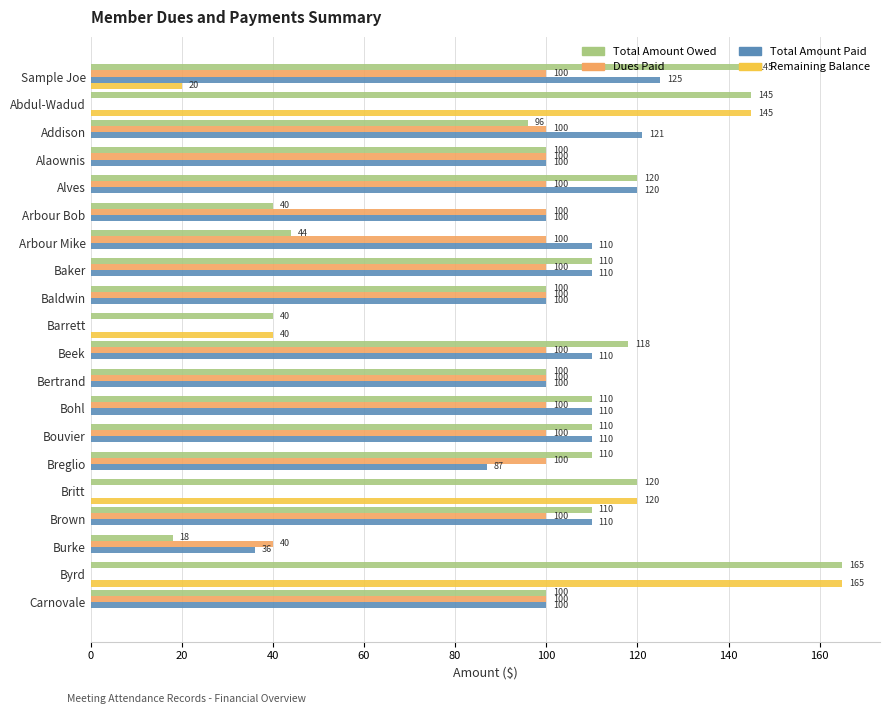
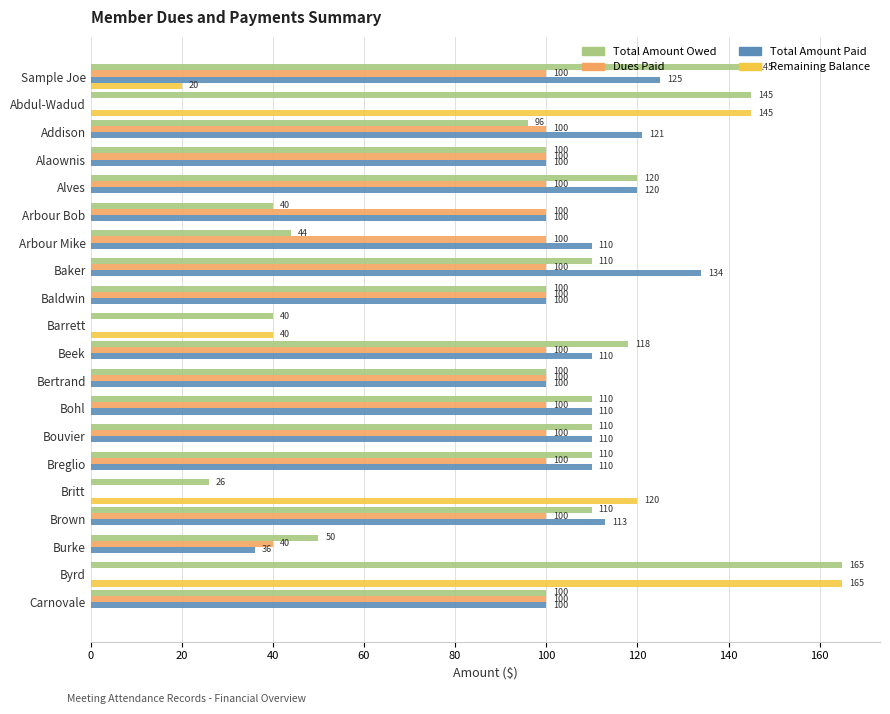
Total Amount Paid, Baker: 110 -> 134
Total Amount Paid, Breglio: 87 -> 110
Total Amount Owed, Britt: 120 -> 26
Total Amount Paid, Brown: 110 -> 113
Total Amount Owed, Burke: 18 -> 50
